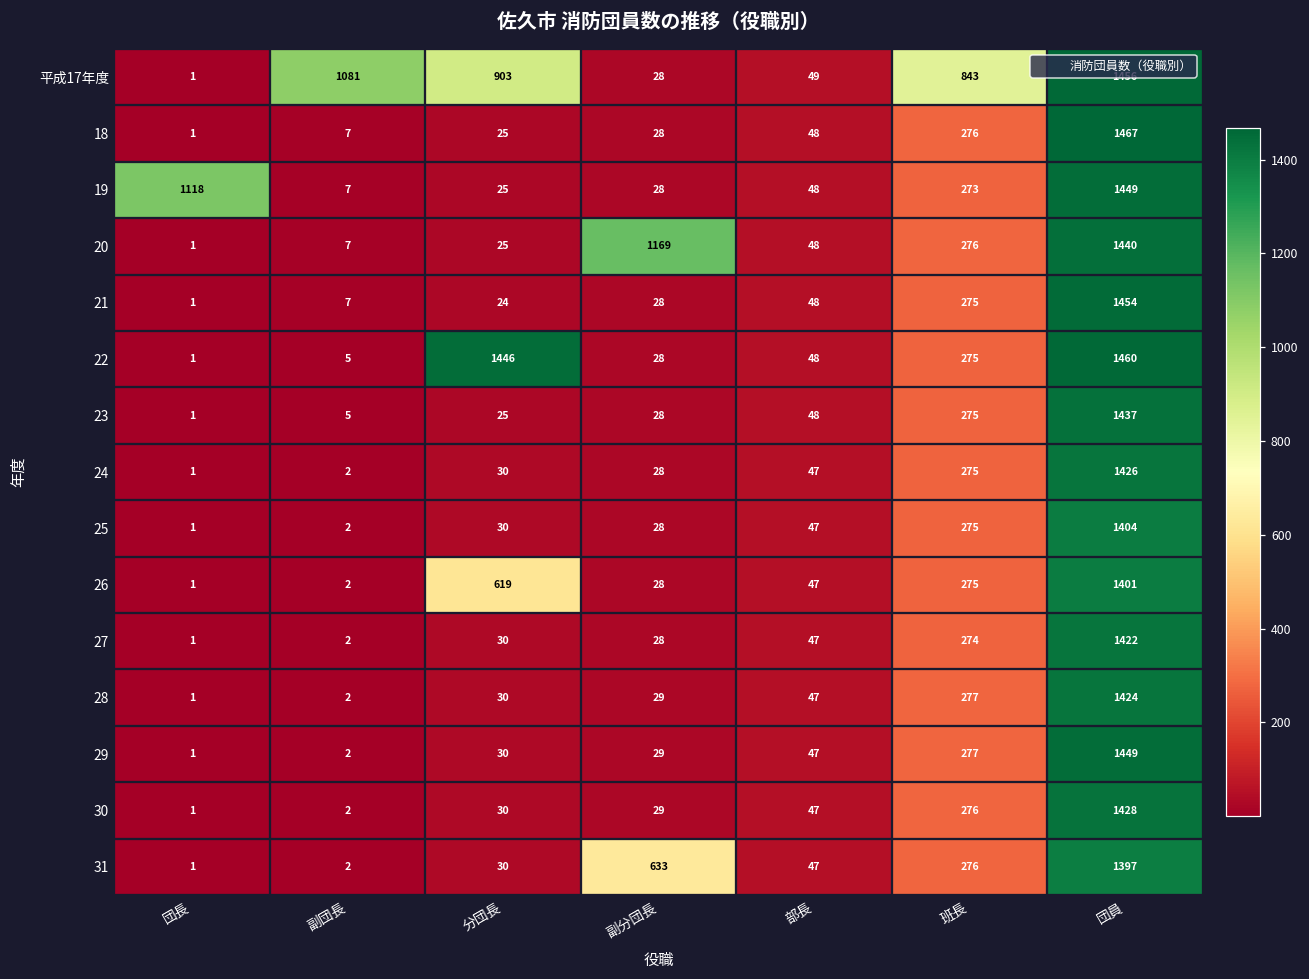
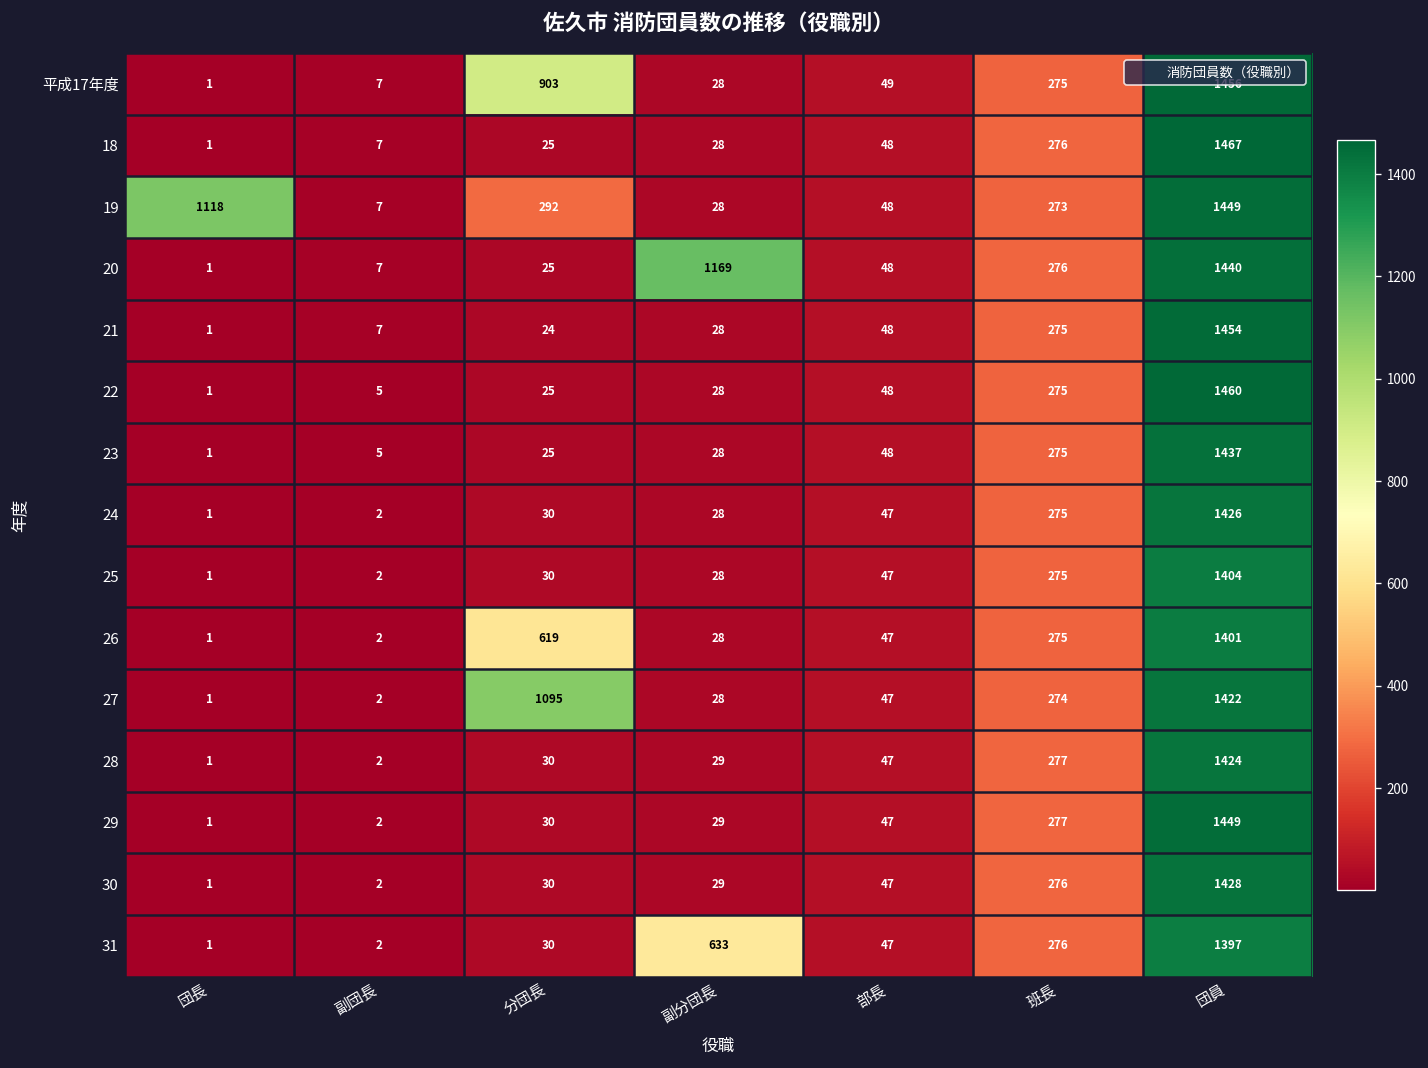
平成17年度, 副団長: 1081 -> 7
平成17年度, 班長: 843 -> 275
19, 分団長: 25 -> 292
22, 分団長: 1446 -> 25
27, 分団長: 30 -> 1095
